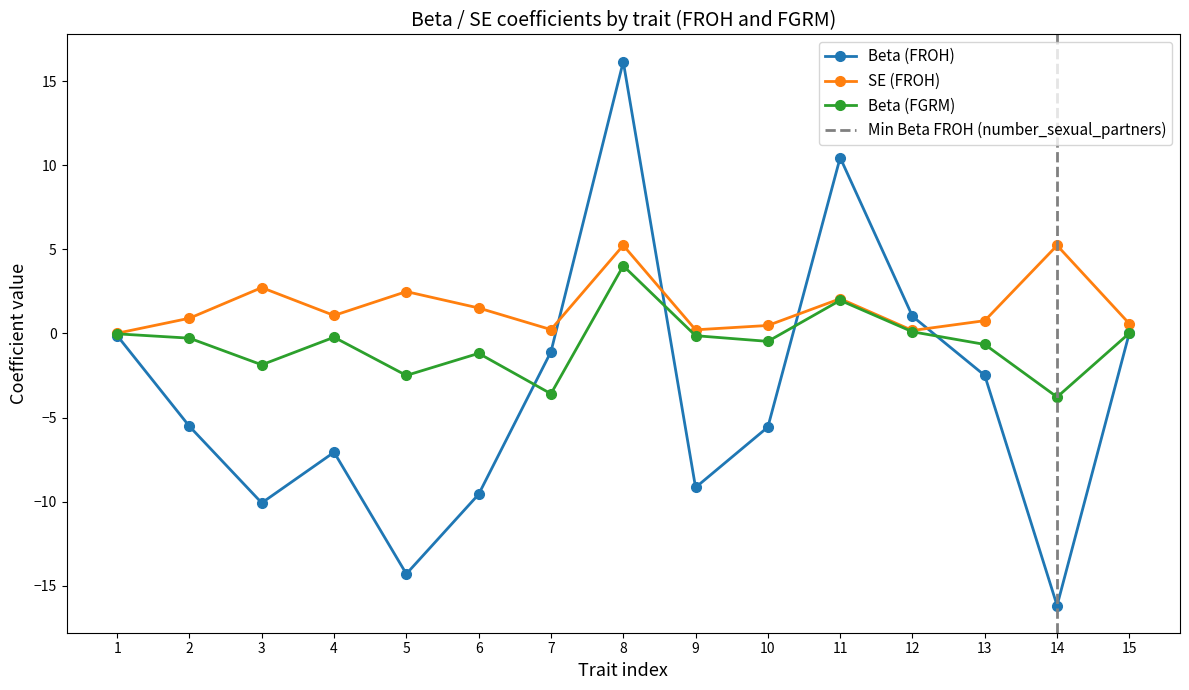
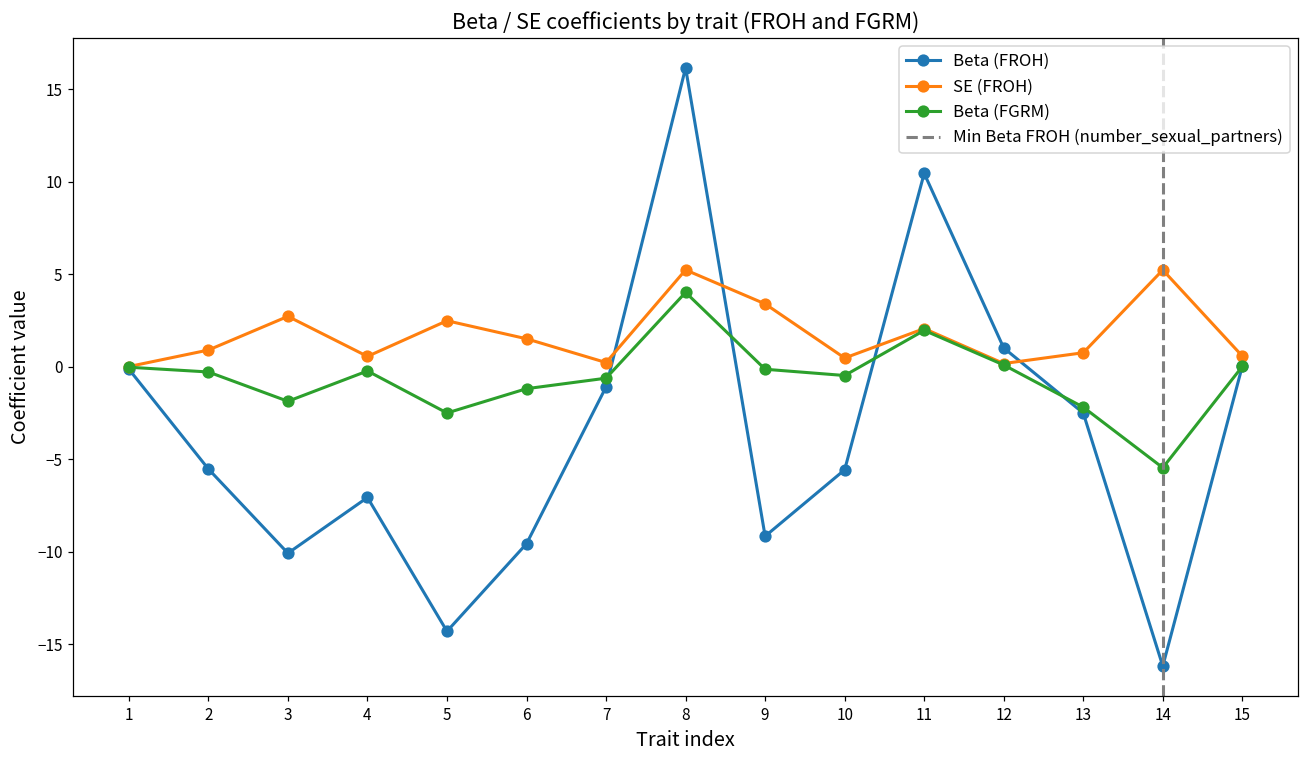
SE (FROH), 4: 1.1 -> 0.6
Beta (FGRM), 7: -3.6 -> -0.6
SE (FROH), 9: 0.2 -> 3.4
Beta (FGRM), 13: -0.7 -> -2.2
Beta (FGRM), 14: -3.8 -> -5.5
